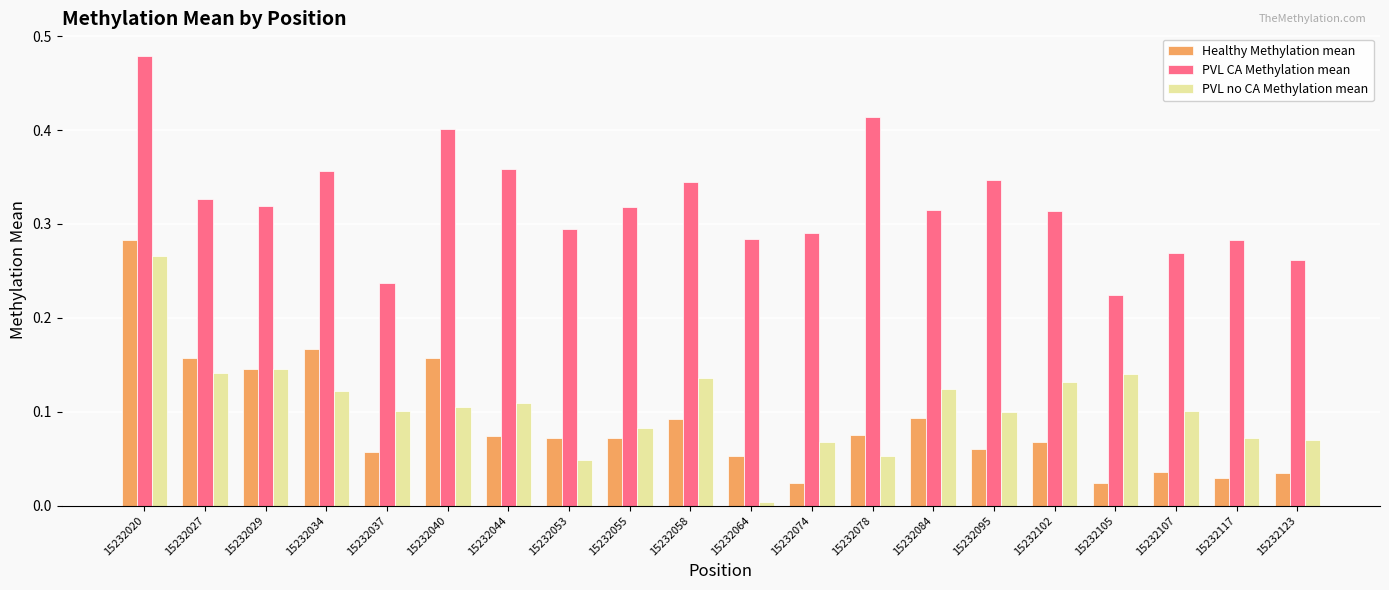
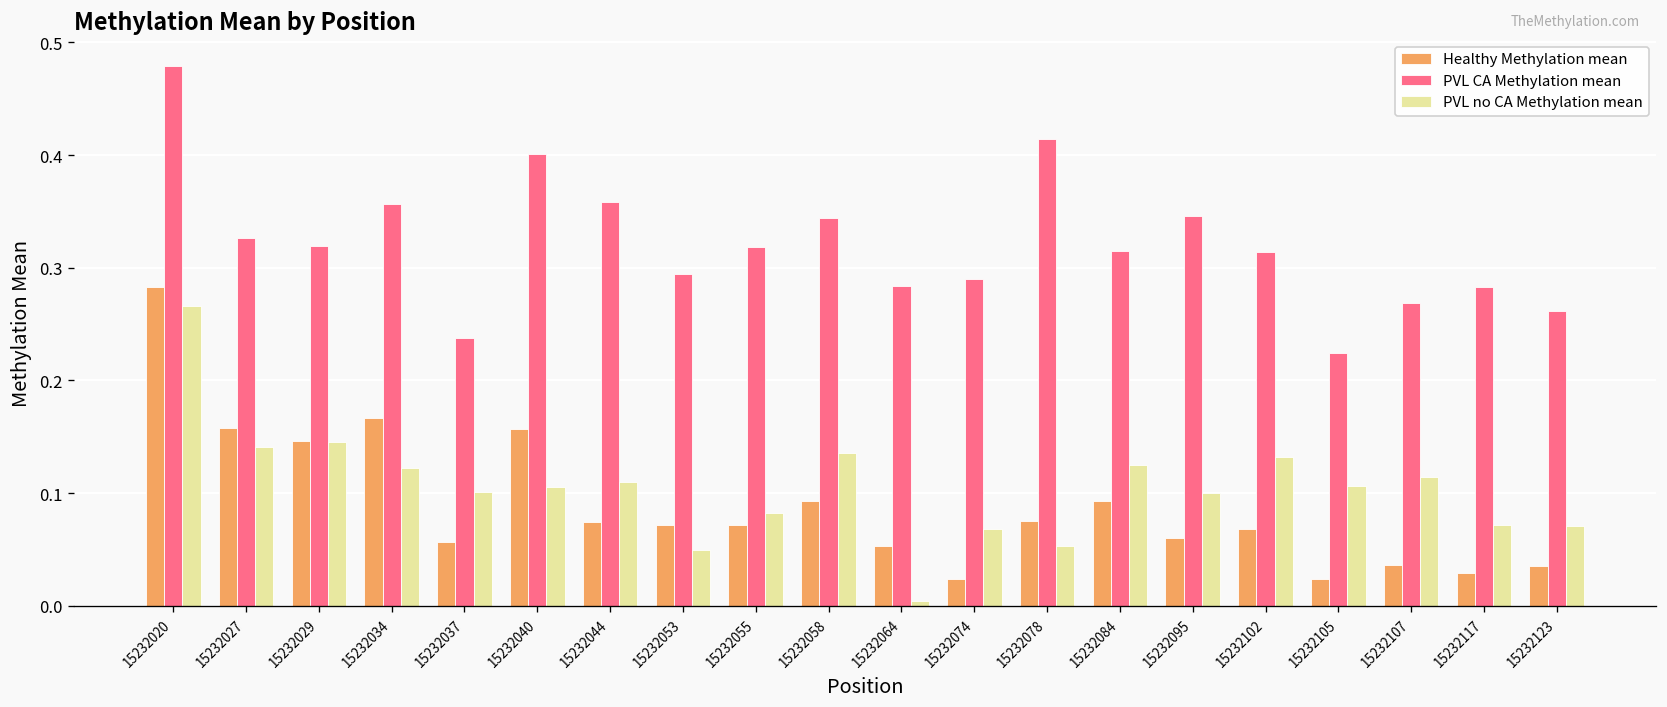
PVL no CA Methylation mean, 15232105: 0.14 -> 0.11
PVL no CA Methylation mean, 15232107: 0.10 -> 0.11
